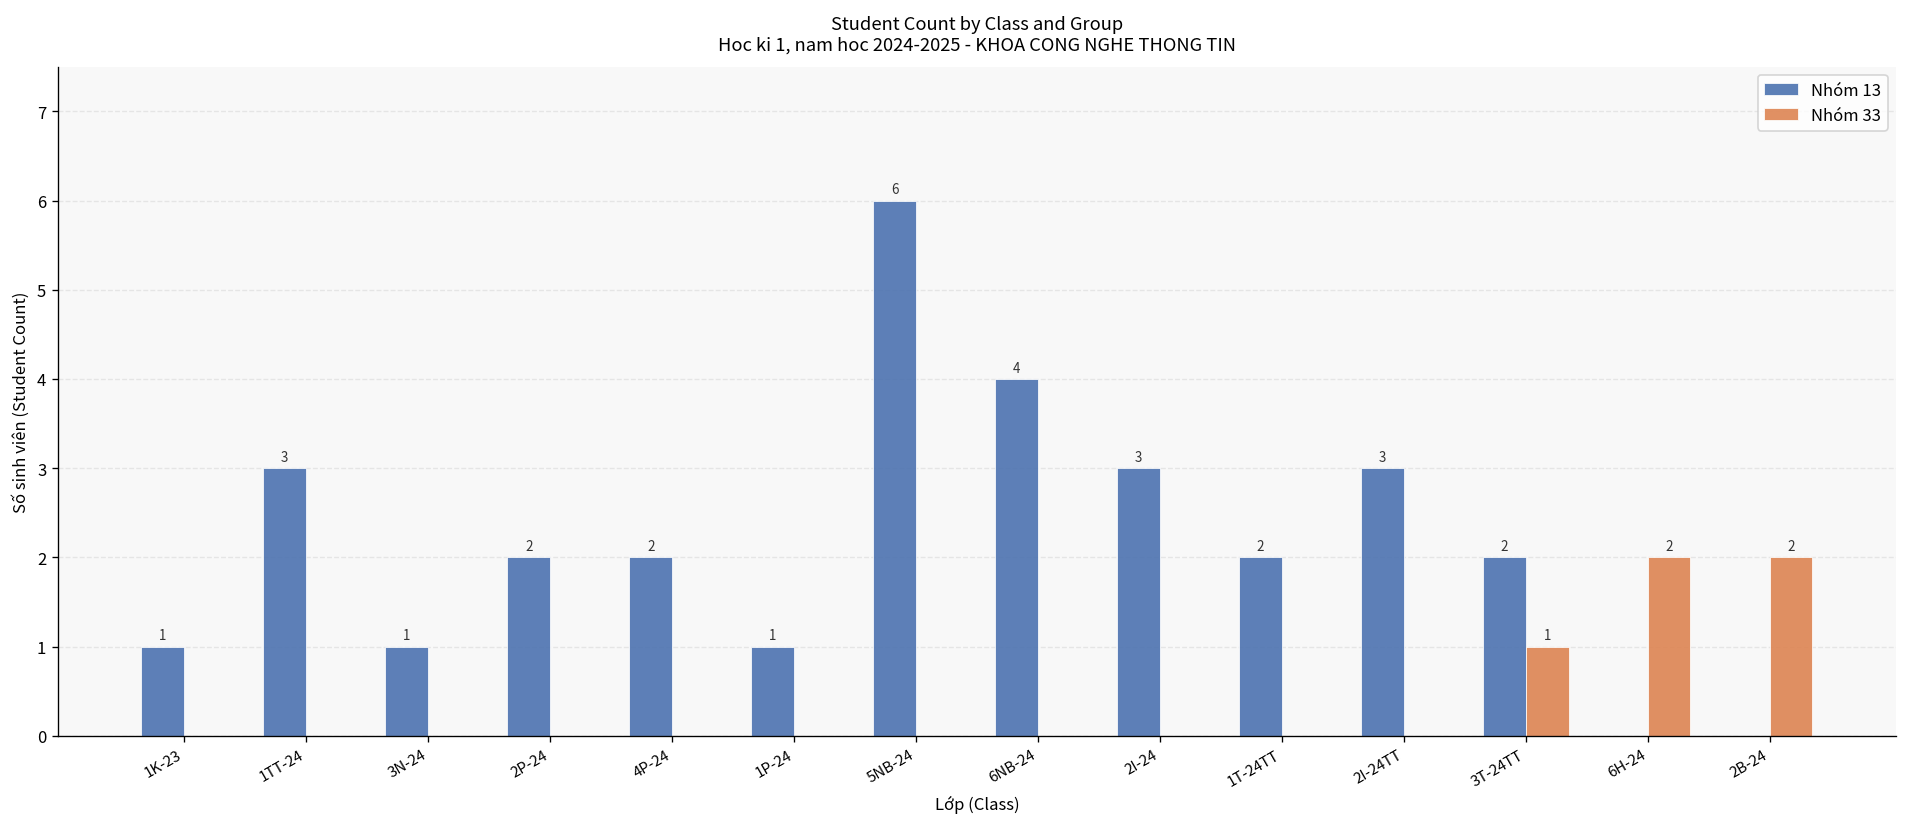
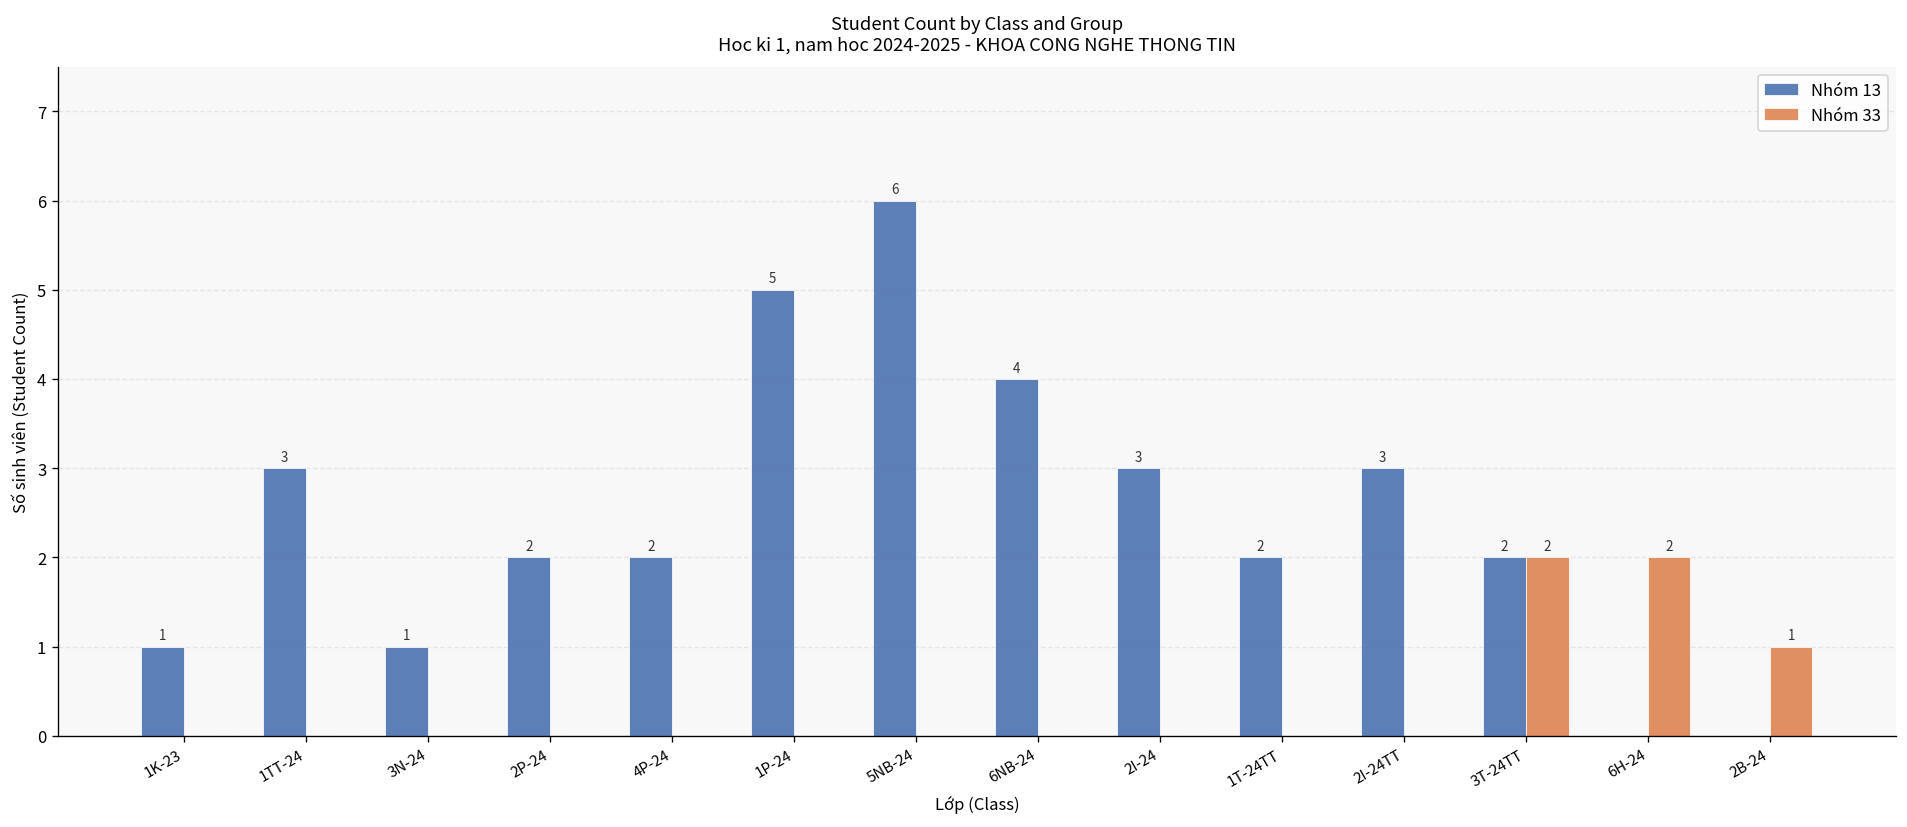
Nhóm 13, 1P-24: 1 -> 5
Nhóm 33, 3T-24TT: 1 -> 2
Nhóm 33, 2B-24: 2 -> 1
